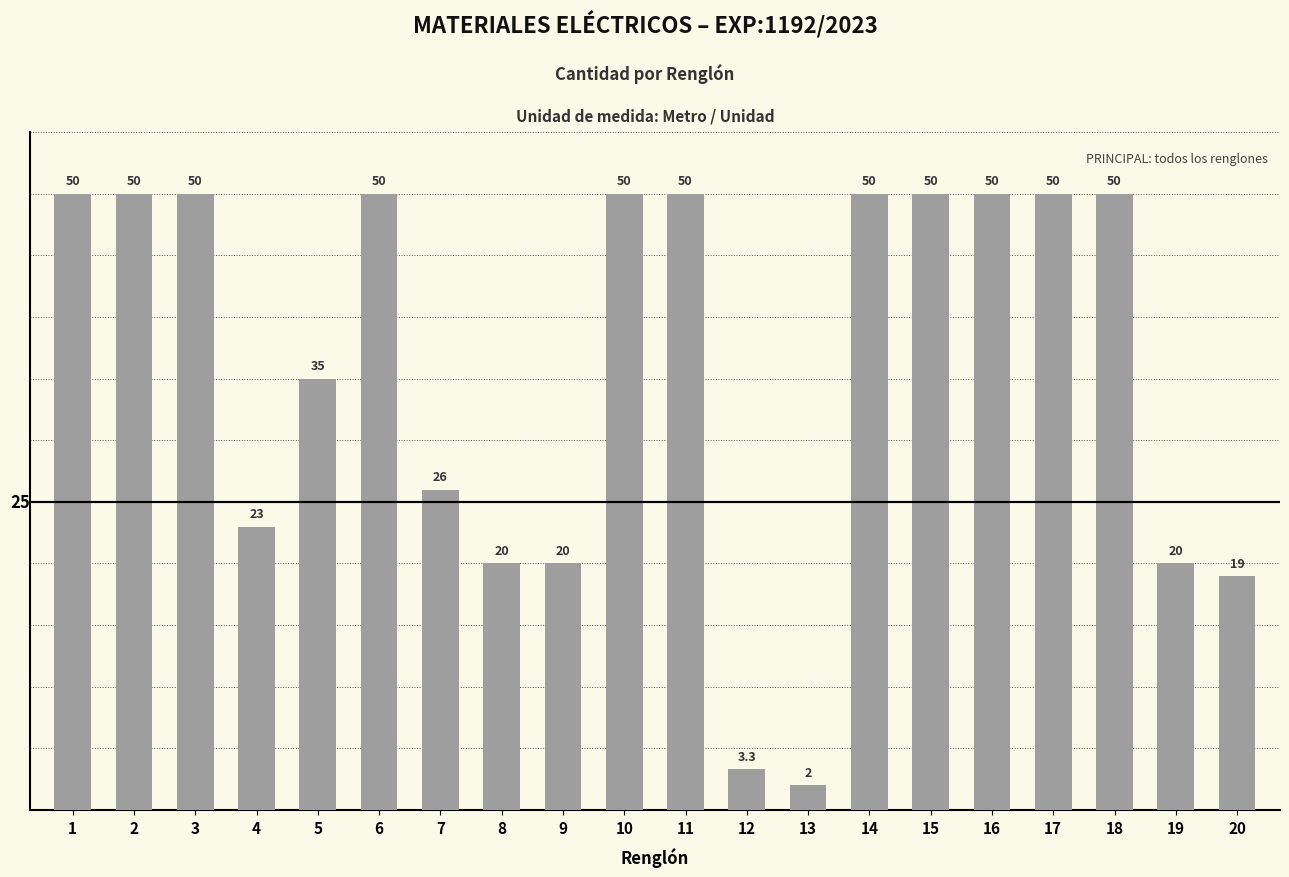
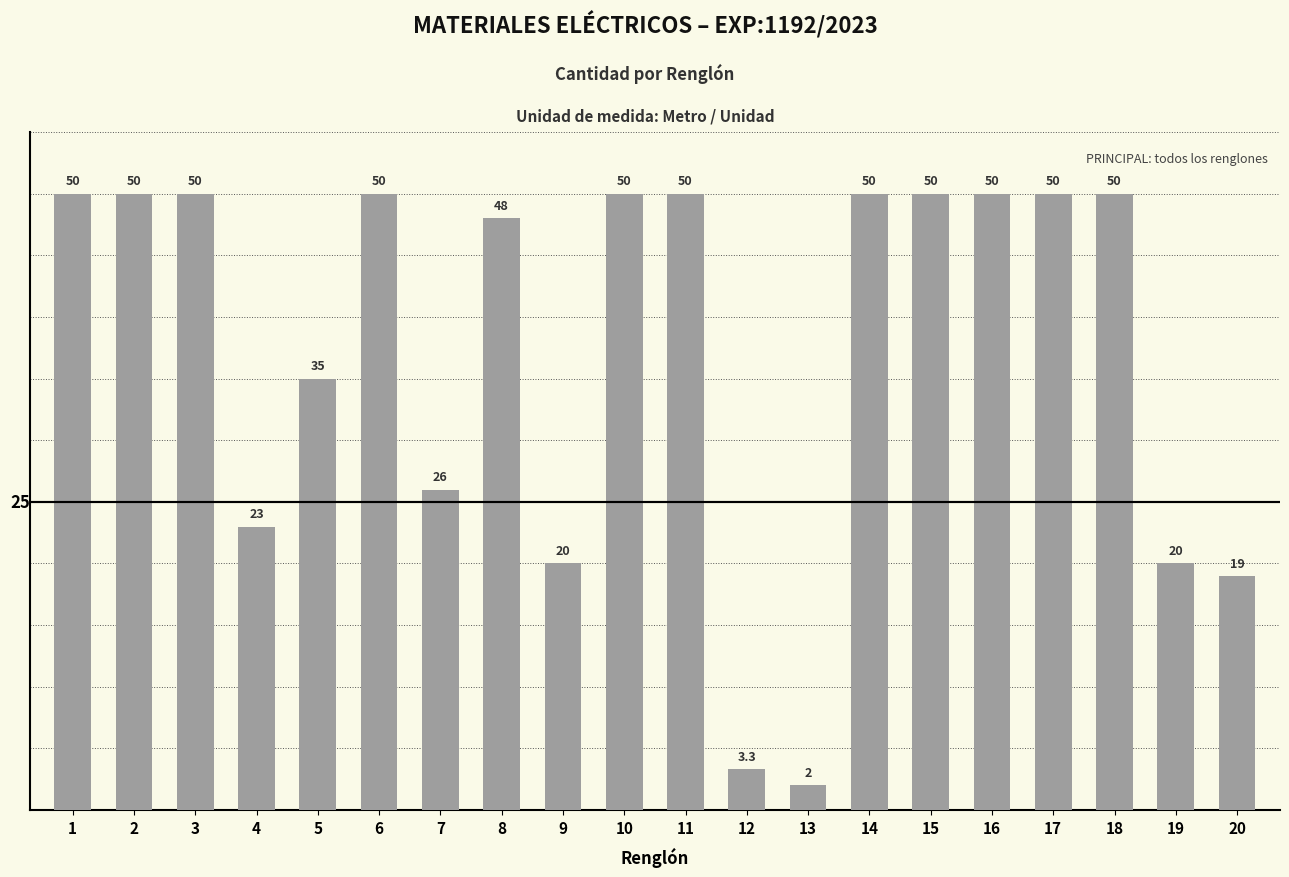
8: 20 -> 48
